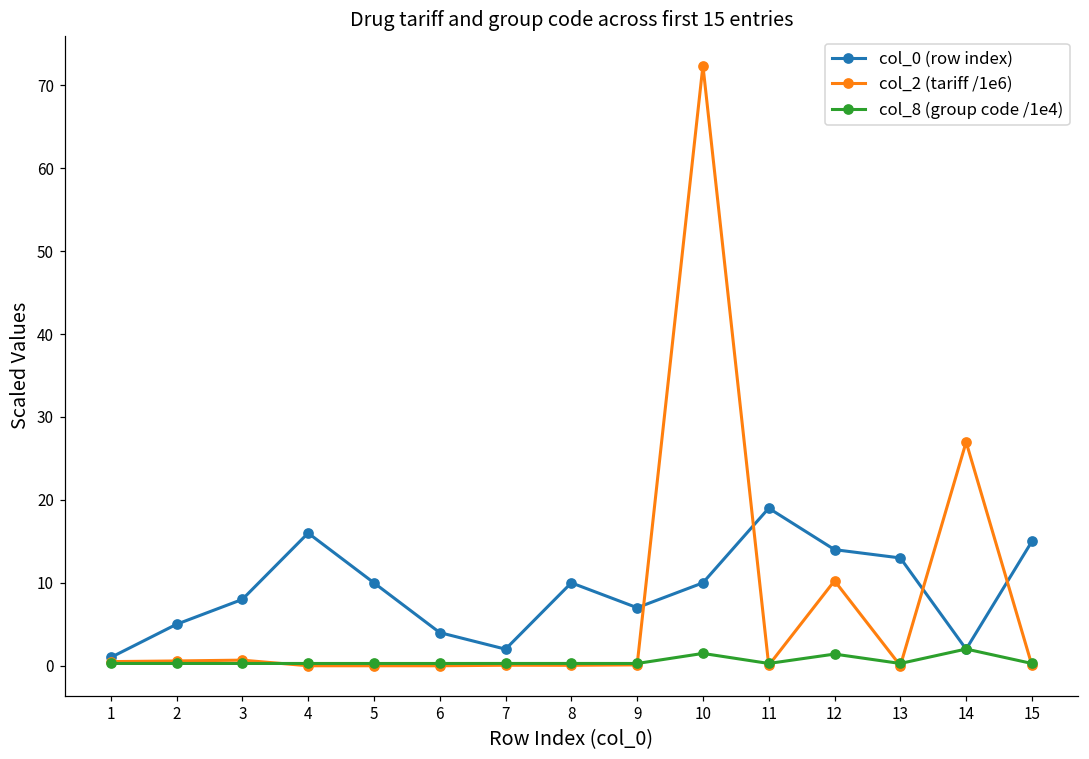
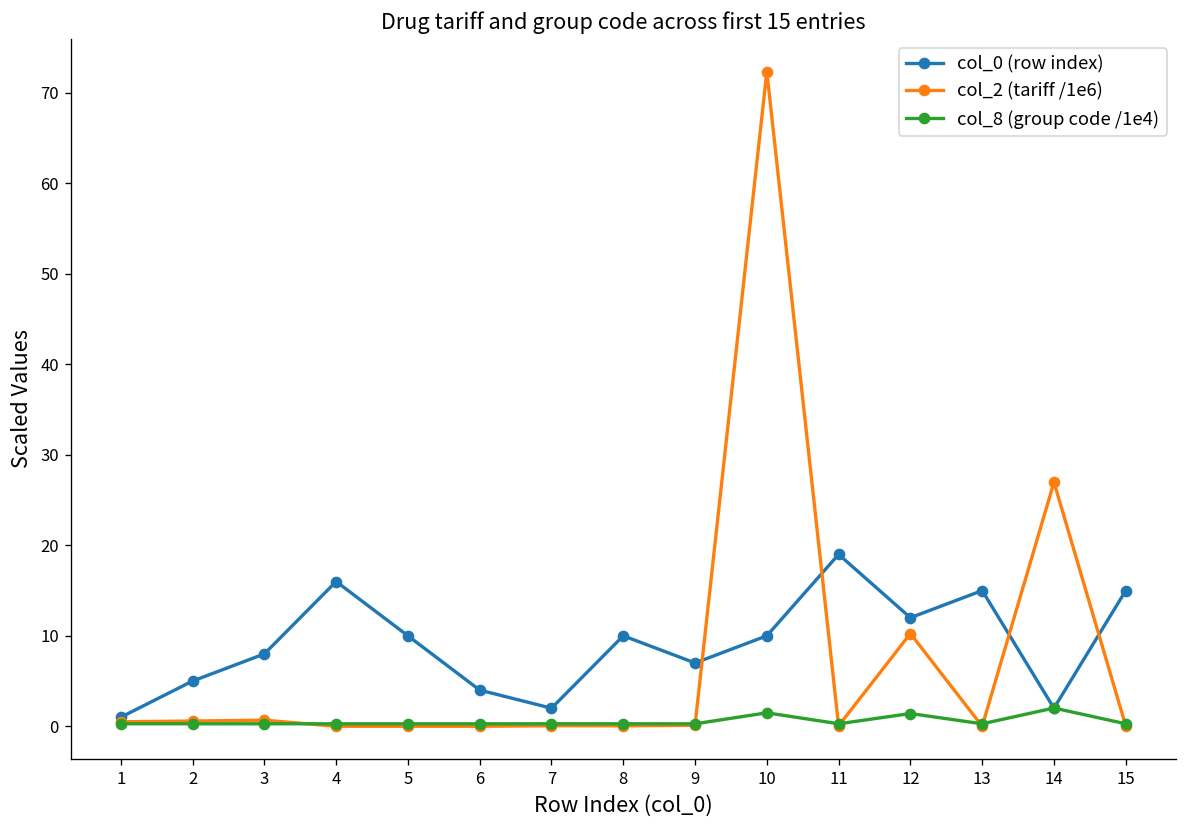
col_0 (row index), 12: 14 -> 12
col_0 (row index), 13: 13 -> 15
